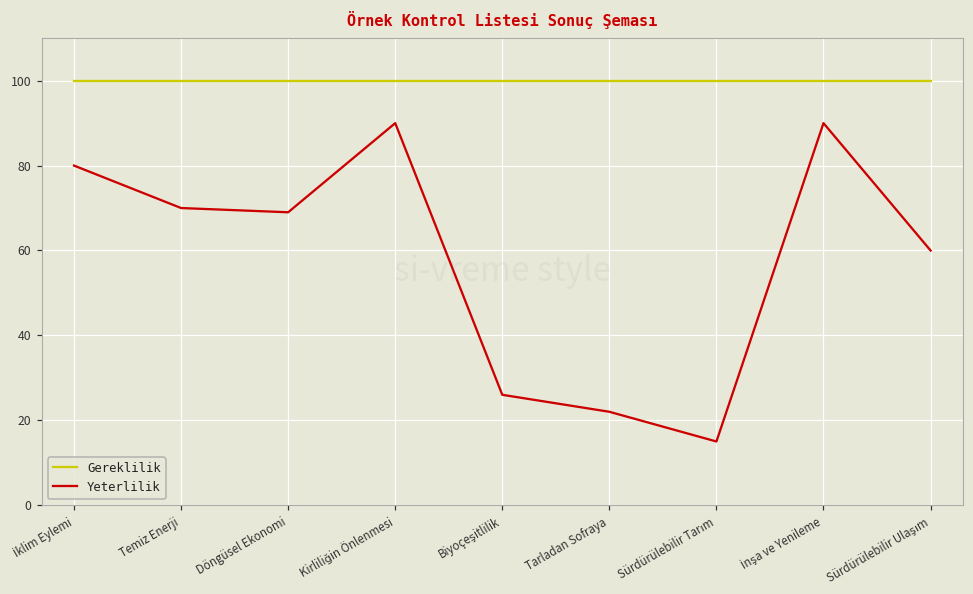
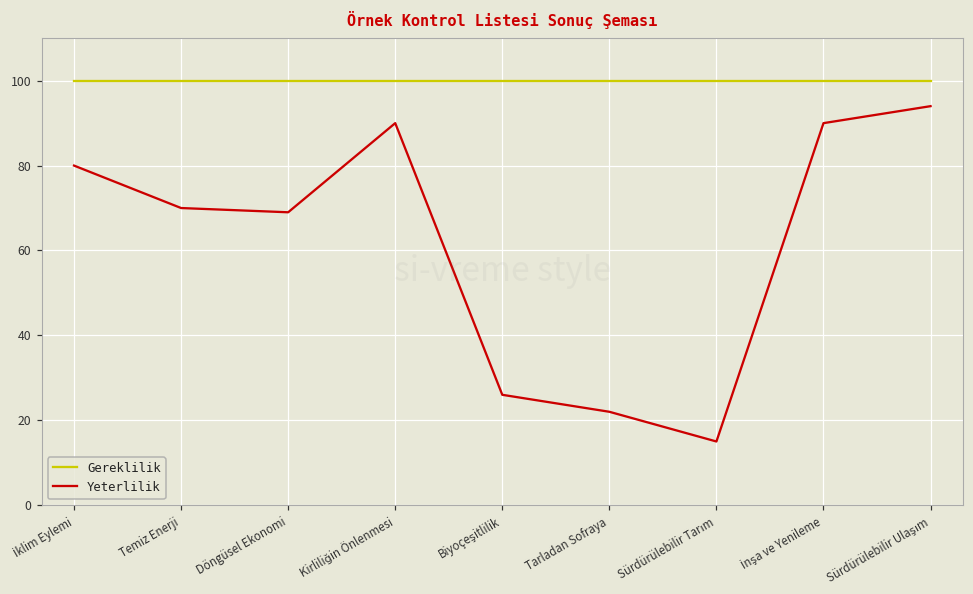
Yeterlilik, Sürdürülebilir Ulaşım: 60 -> 94
